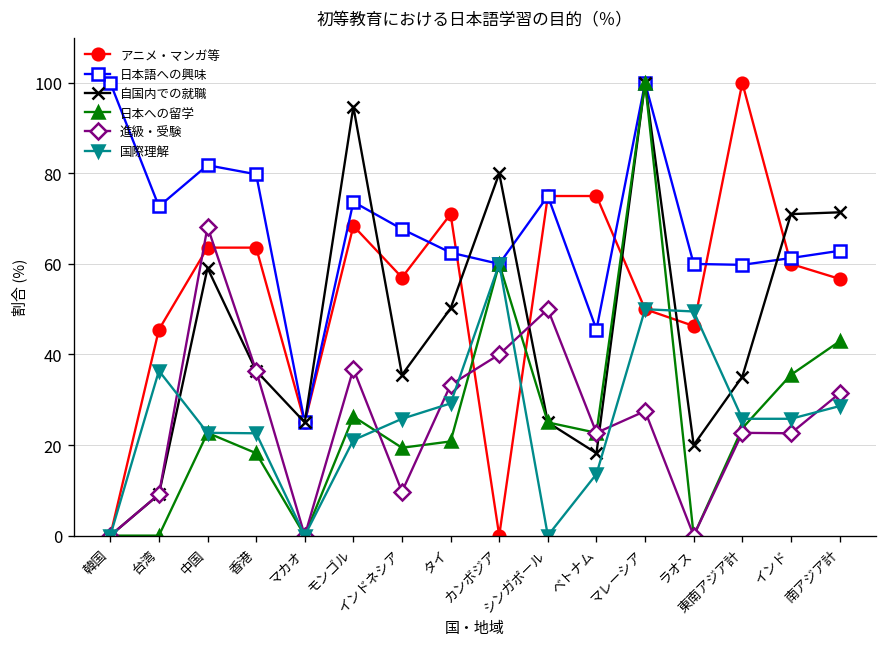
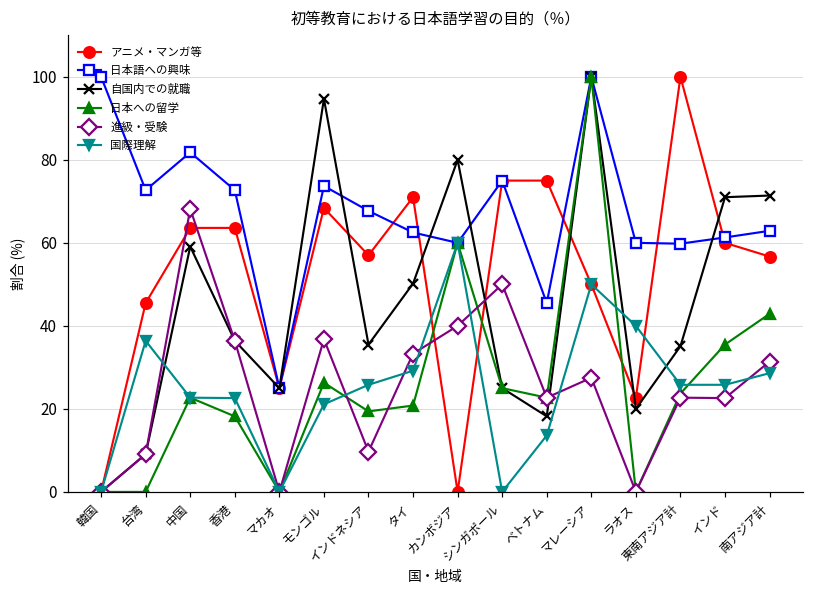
日本語への興味, 香港: 80 -> 73
アニメ・マンガ等, ラオス: 46 -> 23
国際理解, ラオス: 50 -> 40
